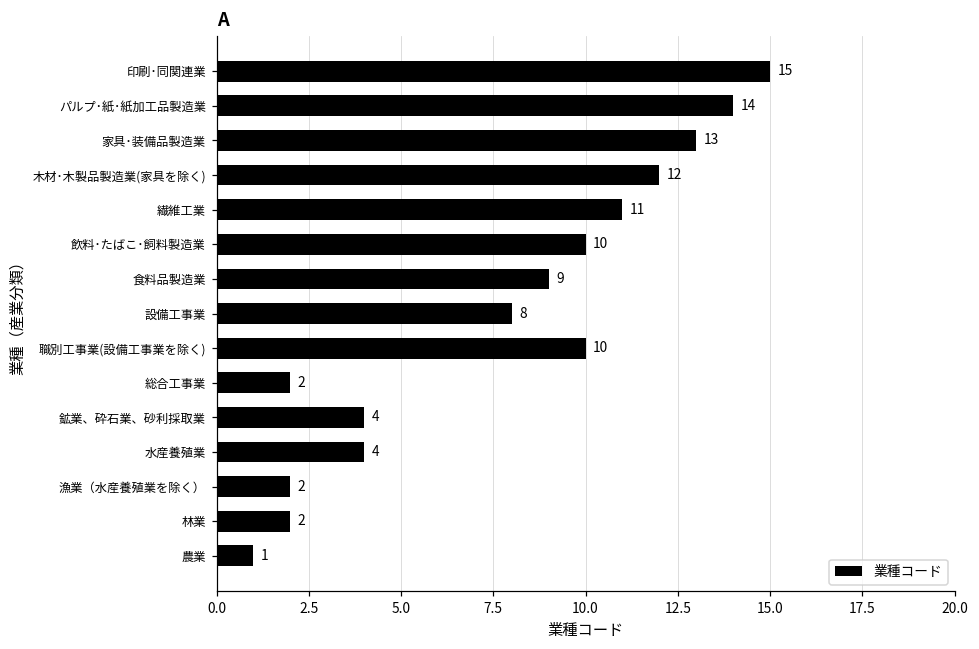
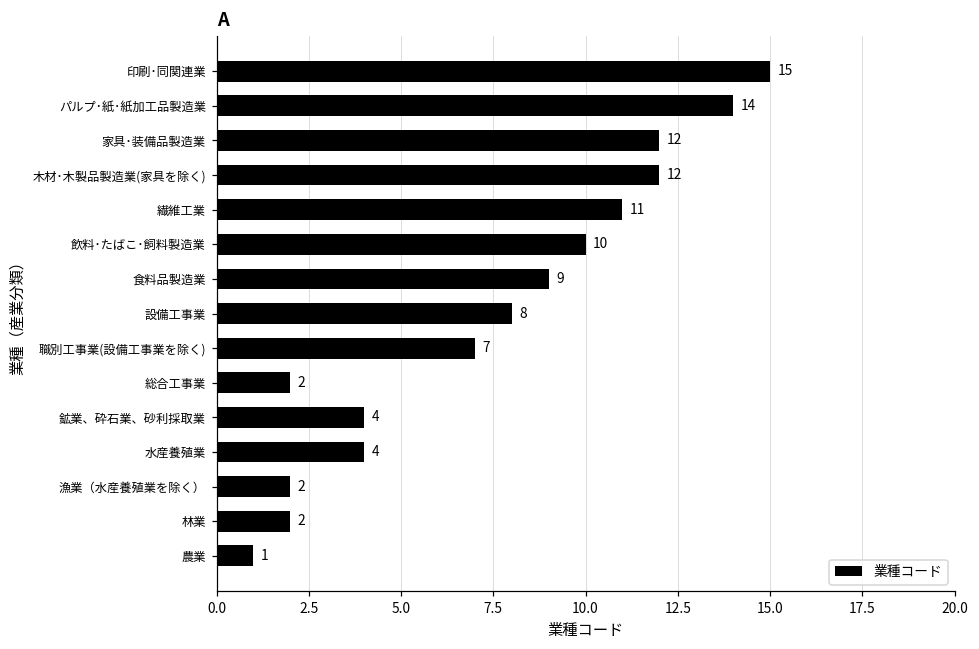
家具･装備品製造業: 13 -> 12
職別工事業(設備工事業を除く): 10 -> 7
